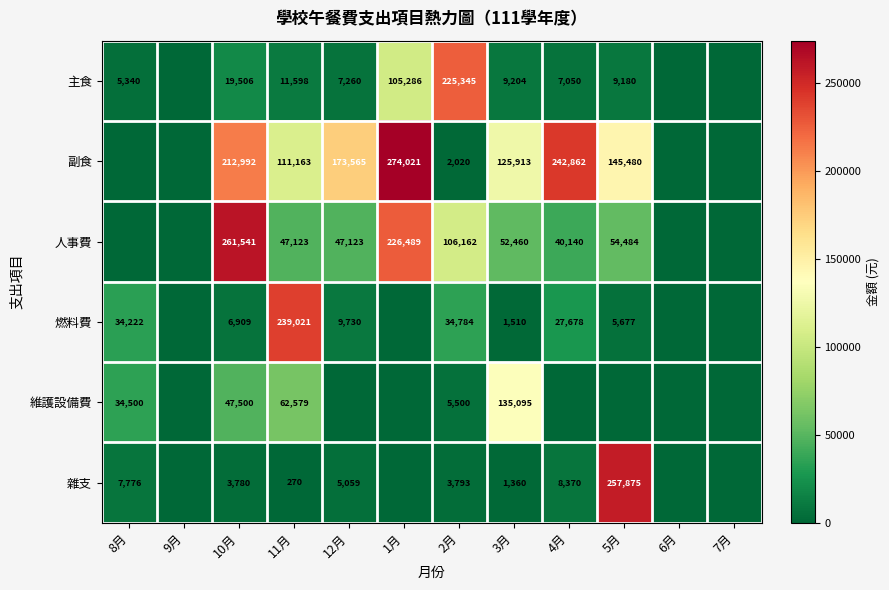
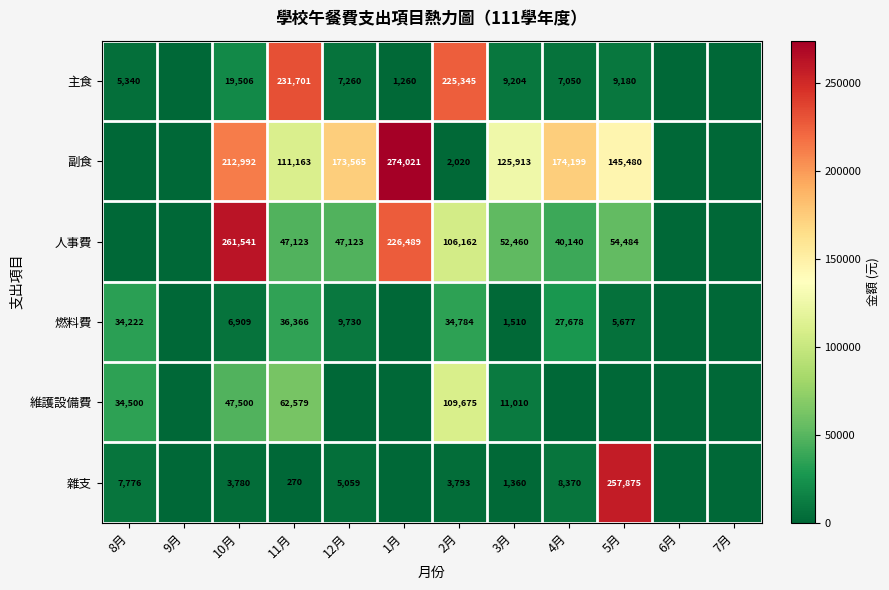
主食, 11月: 11,598 -> 231,701
主食, 1月: 105,286 -> 1,260
副食, 4月: 242,862 -> 174,199
燃料費, 11月: 239,021 -> 36,366
維護設備費, 2月: 5,500 -> 109,675
維護設備費, 3月: 135,095 -> 11,010
